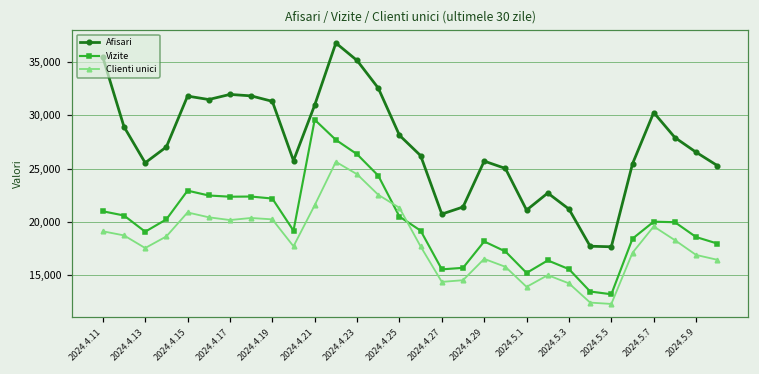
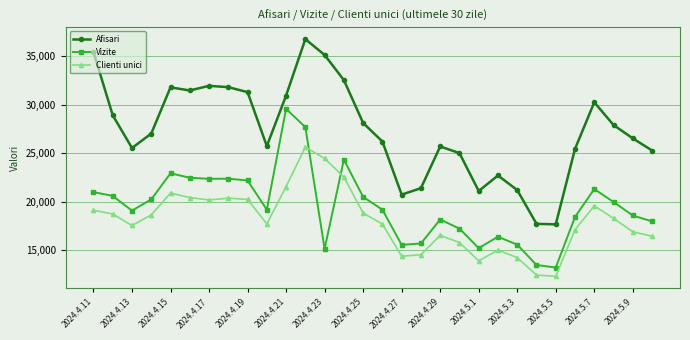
Vizite, 2024.4.23: 26,000 -> 15,000
Clienti unici, 2024.4.25: 21,000 -> 19,000
Vizite, 2024.5.7: 20,000 -> 21,000
